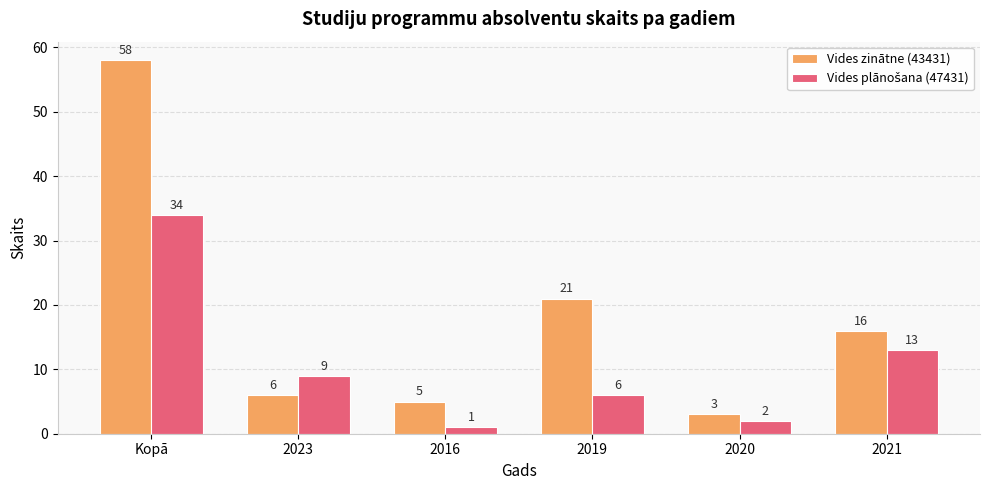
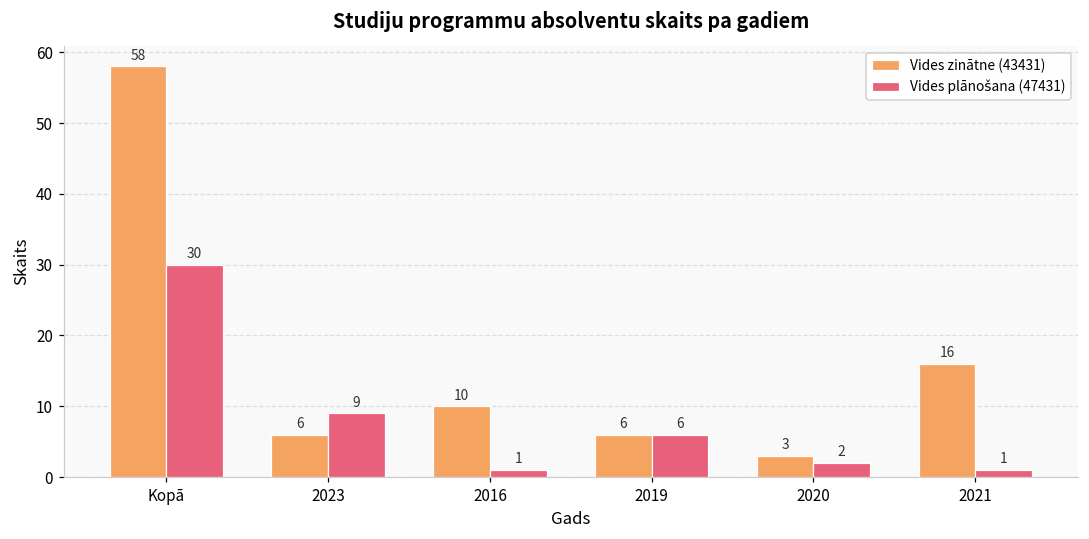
Vides plānošana (47431), Kopā: 34 -> 30
Vides zinātne (43431), 2016: 5 -> 10
Vides zinātne (43431), 2019: 21 -> 6
Vides plānošana (47431), 2021: 13 -> 1
